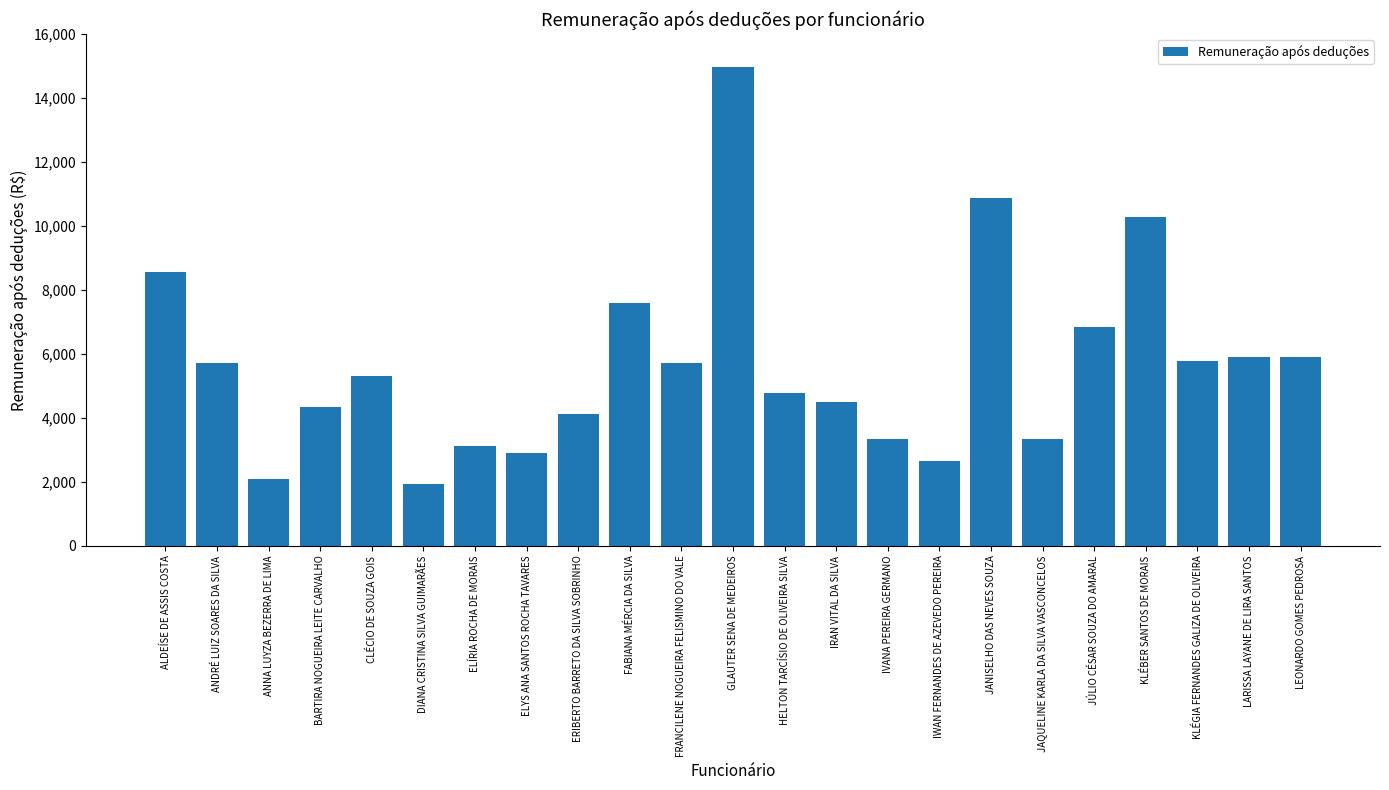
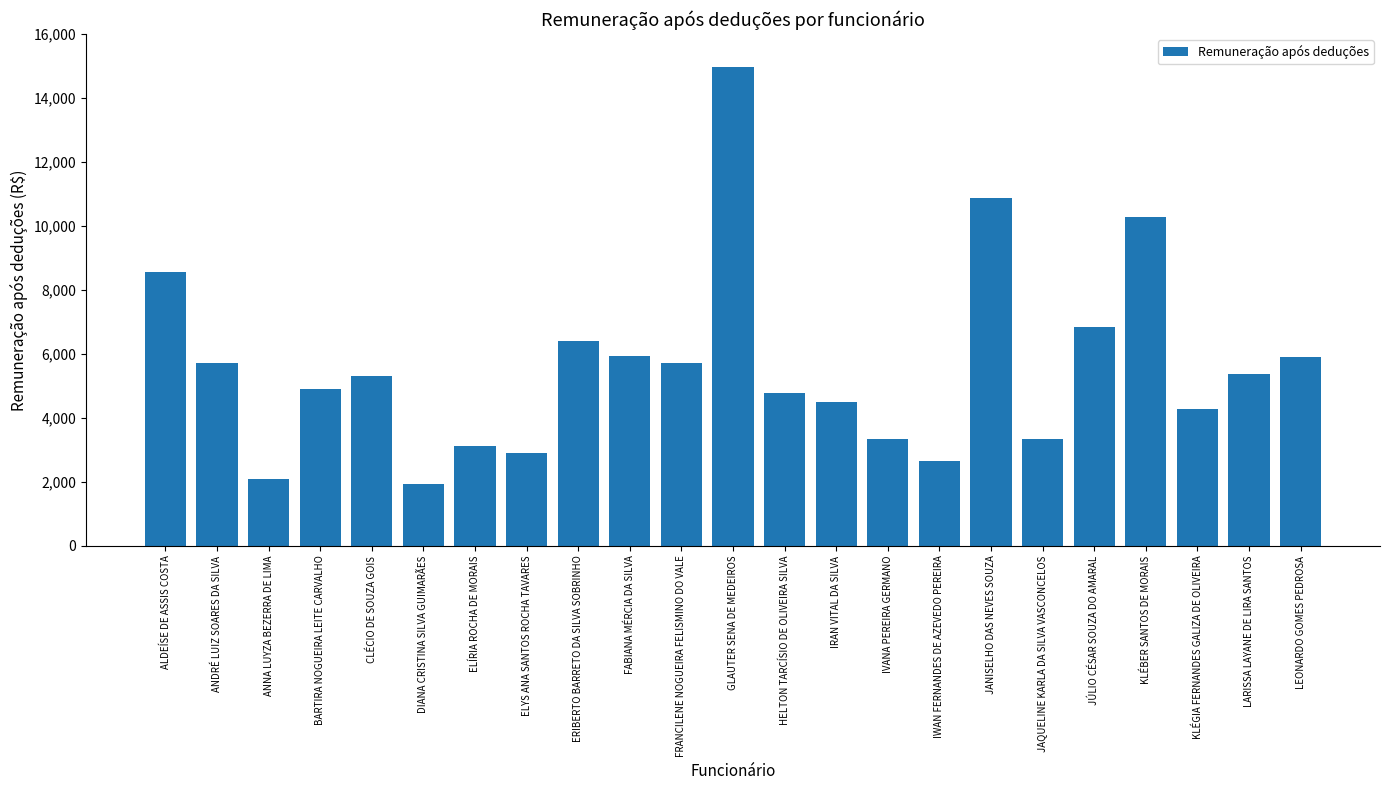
BARTIRA NOGUEIRA LEITE CARVALHO: 4,300 -> 4,900
ERIBERTO BARRETO DA SILVA SOBRINHO: 4,100 -> 6,400
FABIANA MÉRCIA DA SILVA: 7,600 -> 5,900
KLÉGIA FERNANDES GALIZA DE OLIVEIRA: 5,800 -> 4,300
LARISSA LAYANE DE LIRA SANTOS: 5,900 -> 5,400
